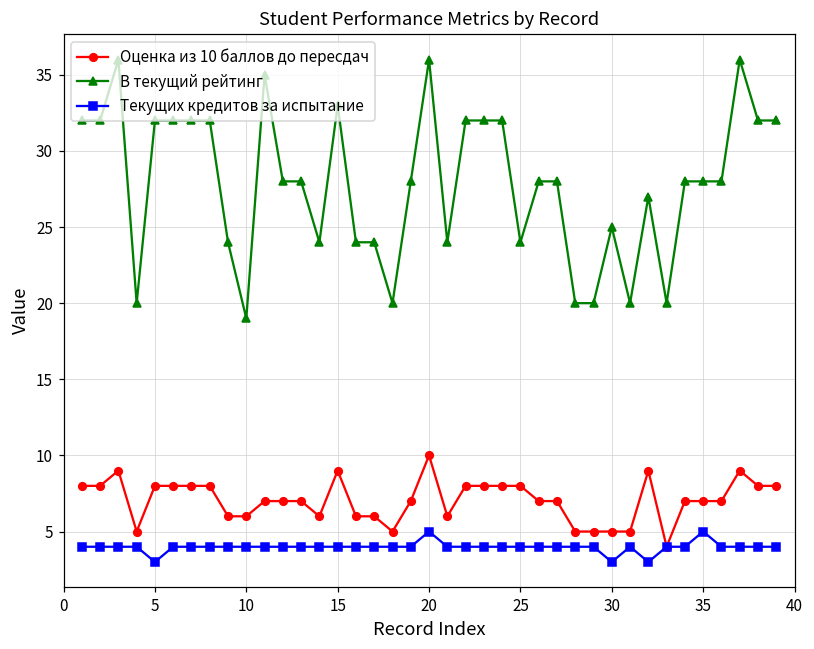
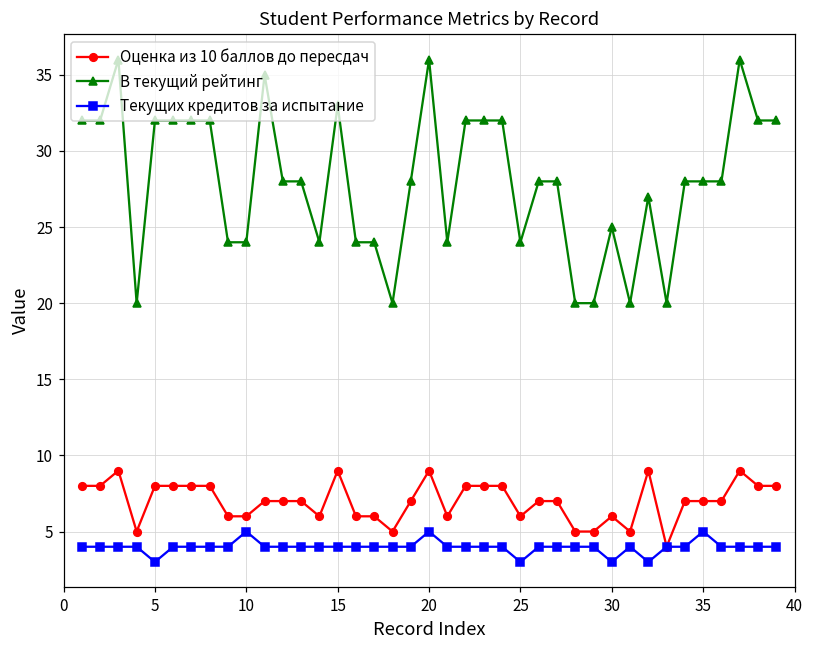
В текущий рейтинг, 10: 19 -> 24
Текущих кредитов за испытание, 10: 4 -> 5
Оценка из 10 баллов до пересдач, 20: 10 -> 9
Оценка из 10 баллов до пересдач, 25: 8 -> 6
Текущих кредитов за испытание, 25: 4 -> 3
Оценка из 10 баллов до пересдач, 30: 5 -> 6
